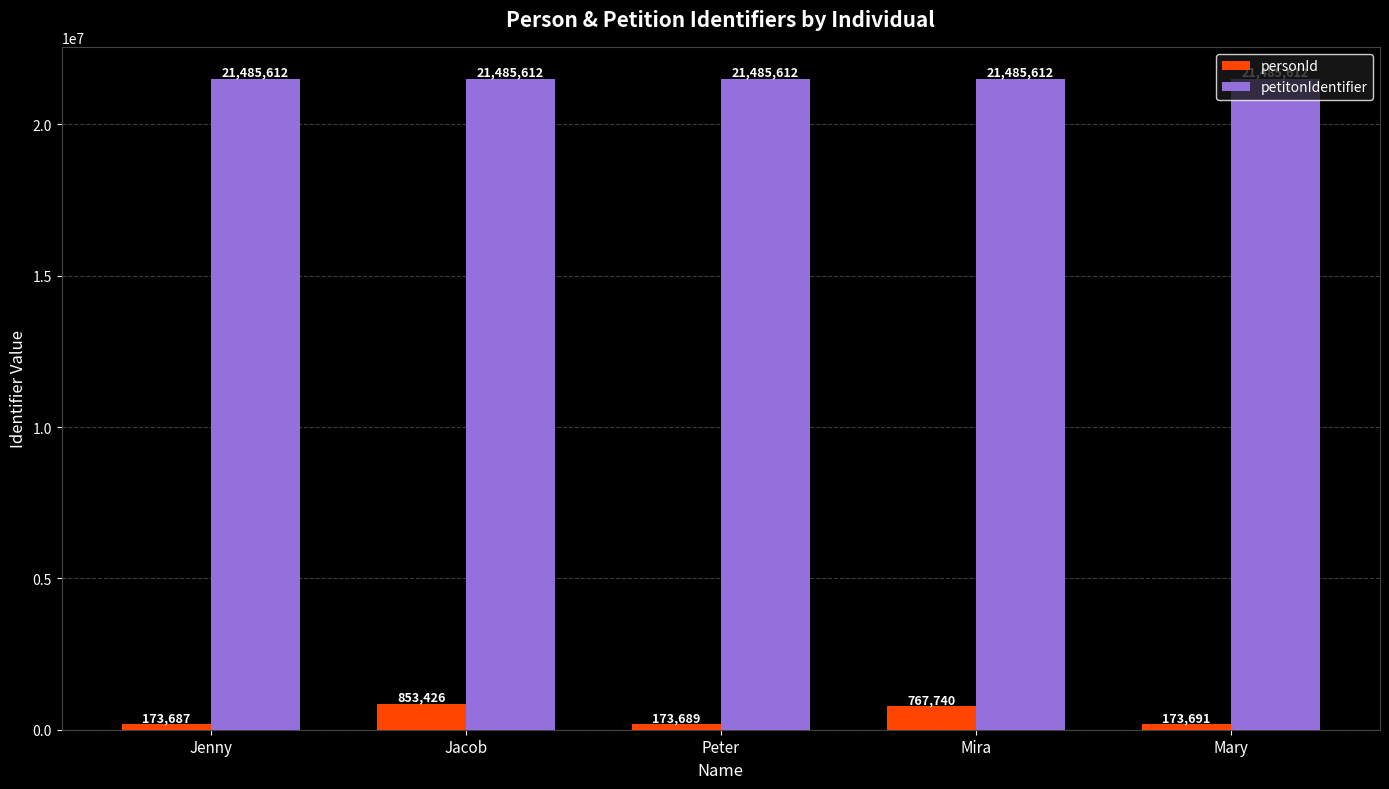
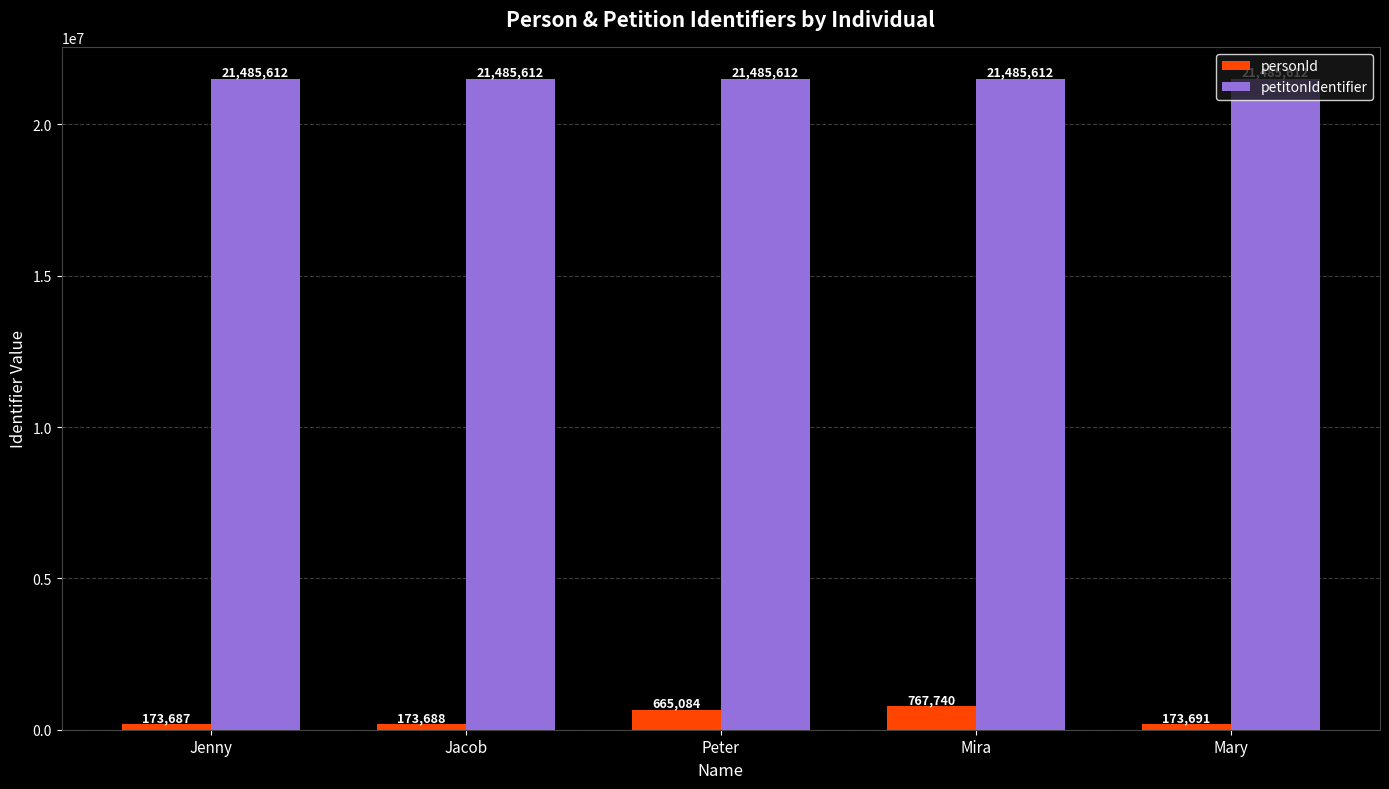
personId, Jacob: 853,426 -> 173,688
personId, Peter: 173,689 -> 665,084
